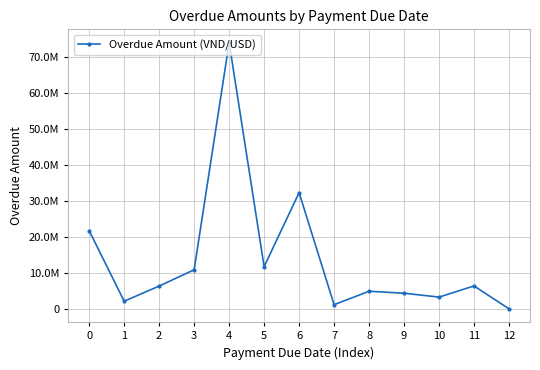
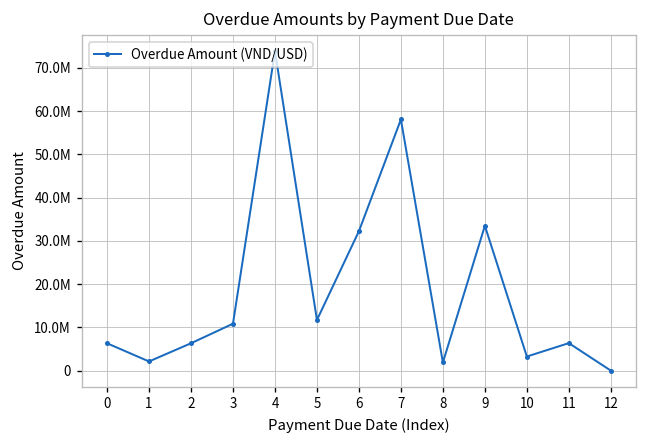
0: 22000000 -> 6000000
7: 1000000 -> 58000000
8: 5000000 -> 2000000
9: 4000000 -> 33000000
